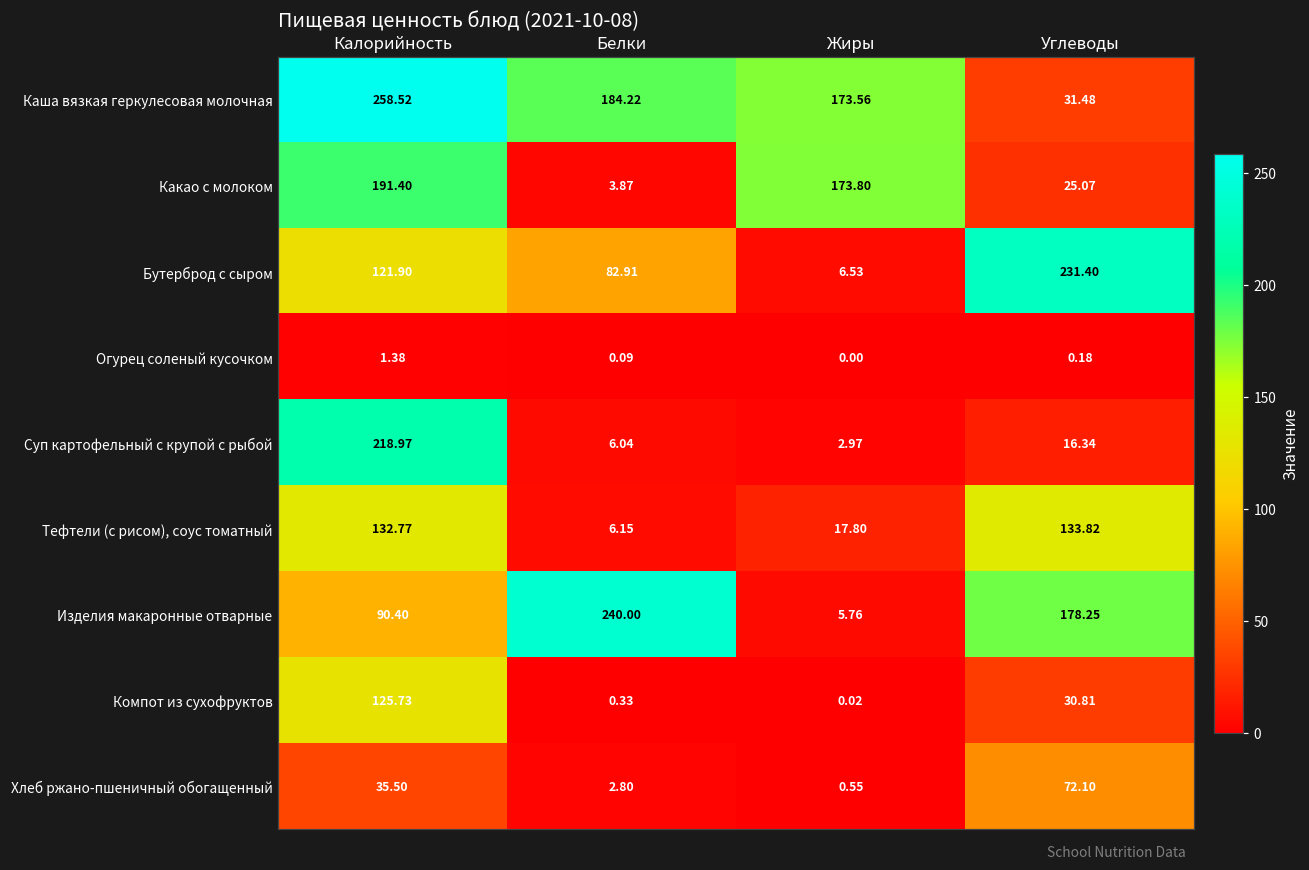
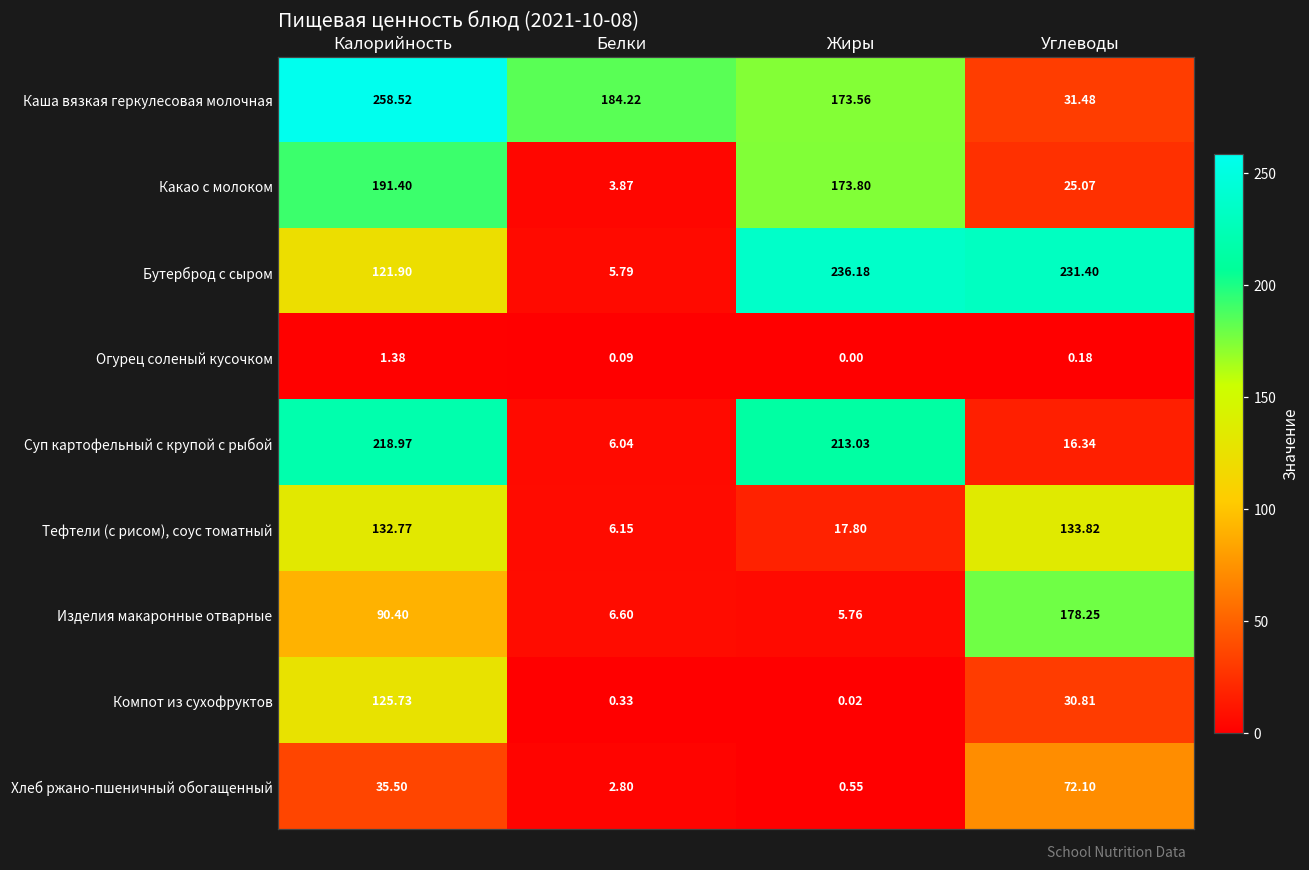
Бутерброд с сыром, Белки: 82.91 -> 5.79
Бутерброд с сыром, Жиры: 6.53 -> 236.18
Суп картофельный с крупой с рыбой, Жиры: 2.97 -> 213.03
Изделия макаронные отварные, Белки: 240.00 -> 6.60
